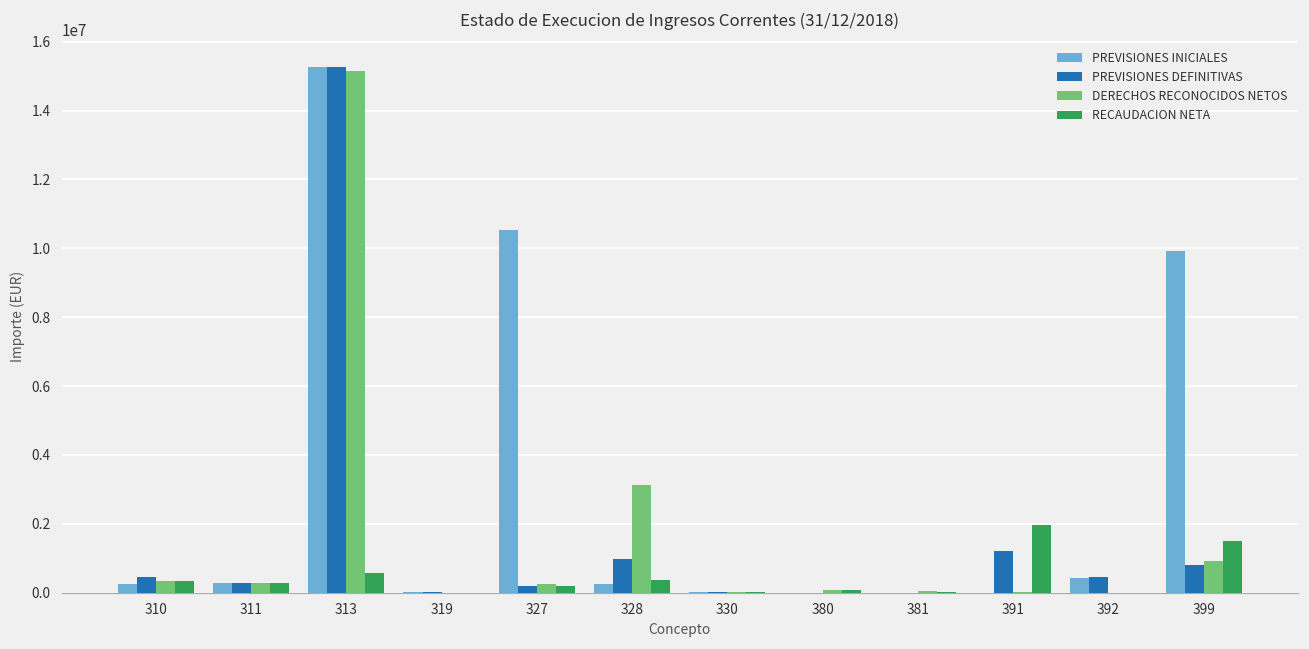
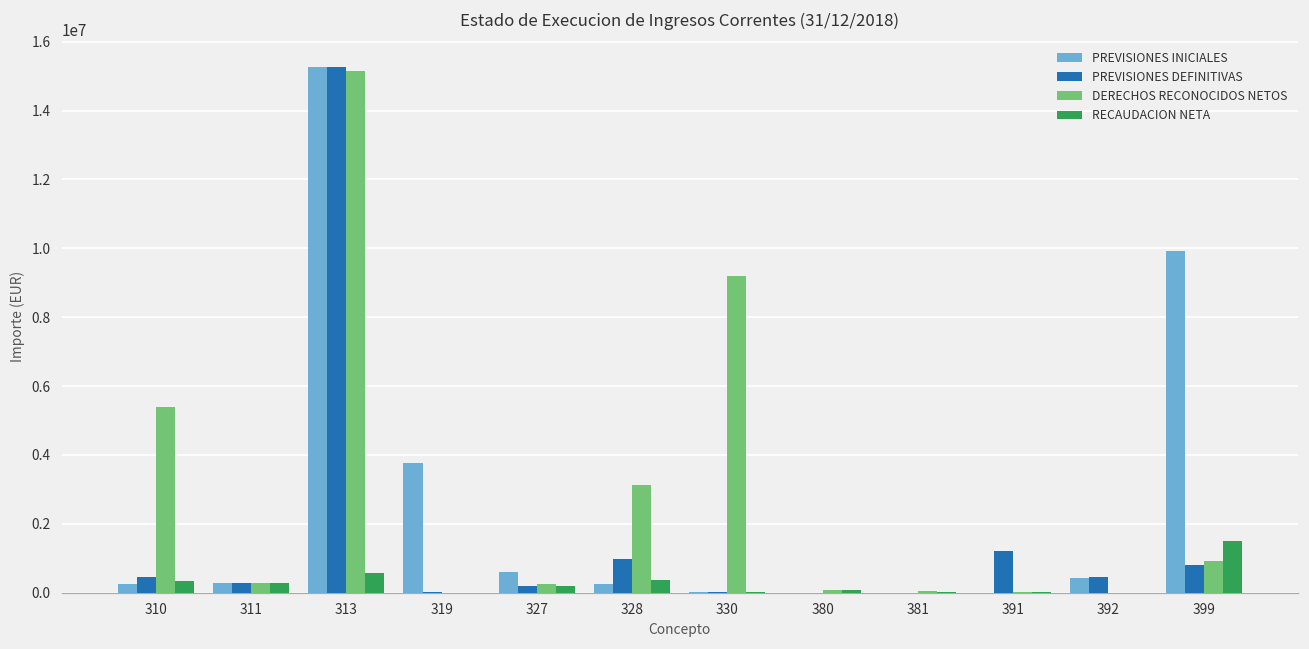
DERECHOS RECONOCIDOS NETOS, 310: 300000 -> 5400000
PREVISIONES INICIALES, 319: 0 -> 3800000
PREVISIONES INICIALES, 327: 10500000 -> 600000
DERECHOS RECONOCIDOS NETOS, 330: 0 -> 9200000
RECAUDACION NETA, 391: 2000000 -> 0
